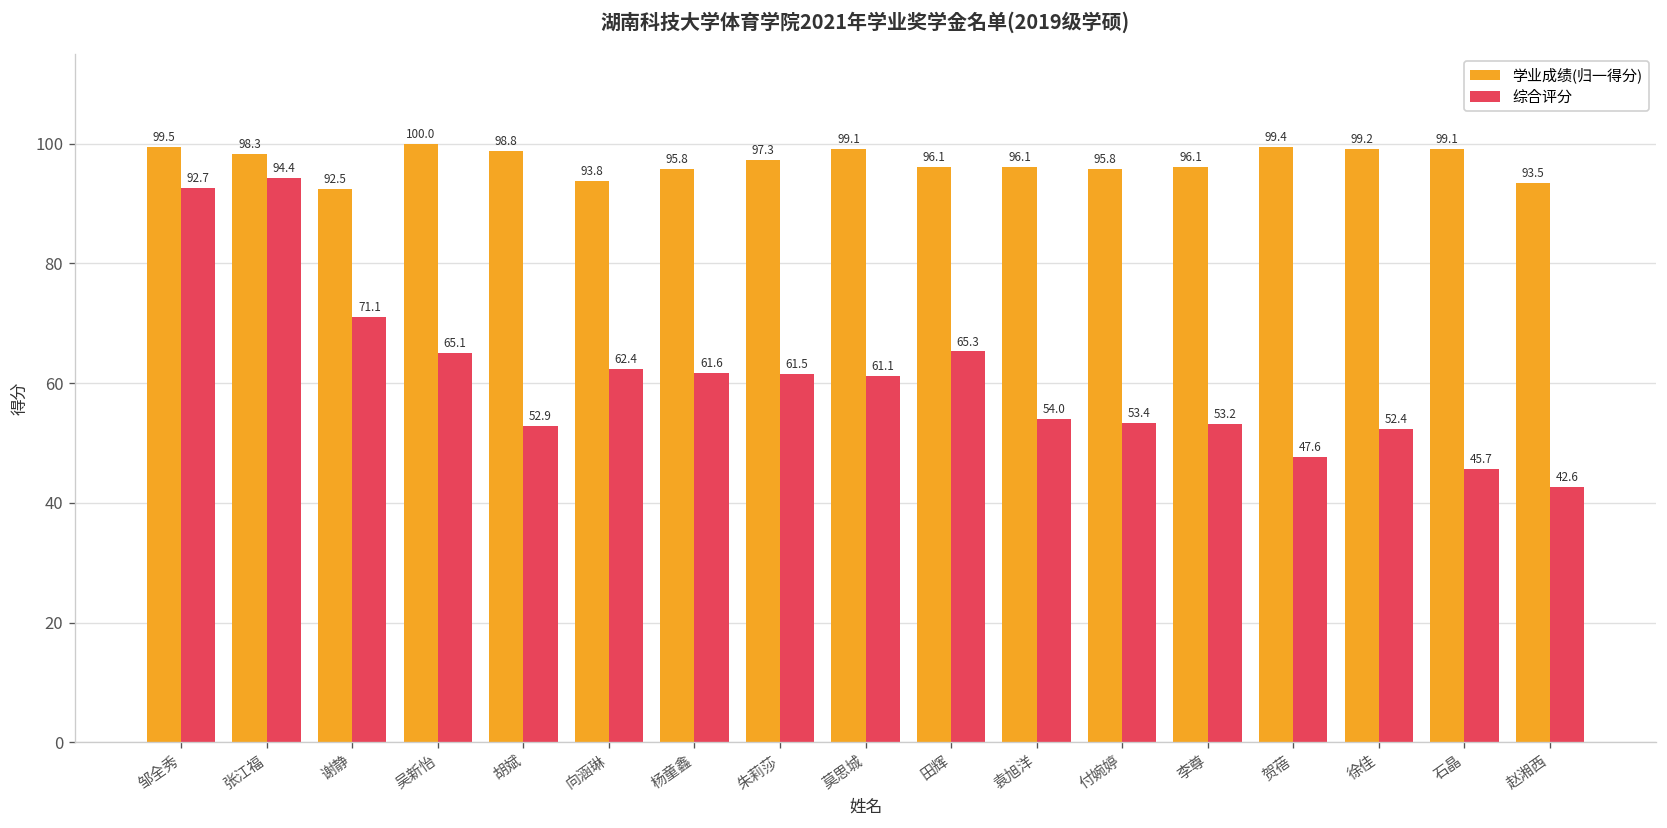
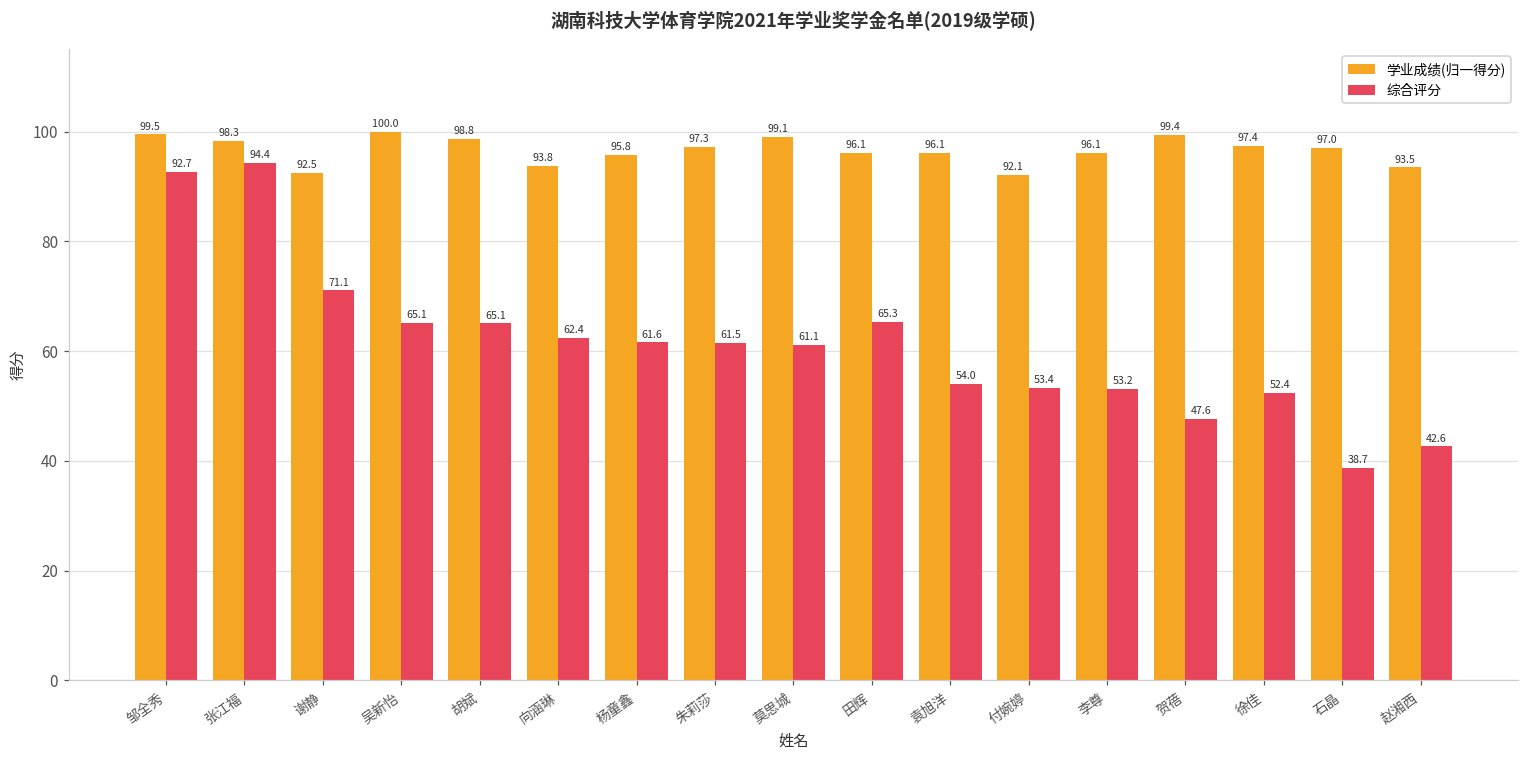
综合评分, 胡斌: 52.9 -> 65.1
学业成绩(归一得分), 付婉婷: 95.8 -> 92.1
学业成绩(归一得分), 徐佳: 99.2 -> 97.4
学业成绩(归一得分), 石晶: 99.1 -> 97.0
综合评分, 石晶: 45.7 -> 38.7
